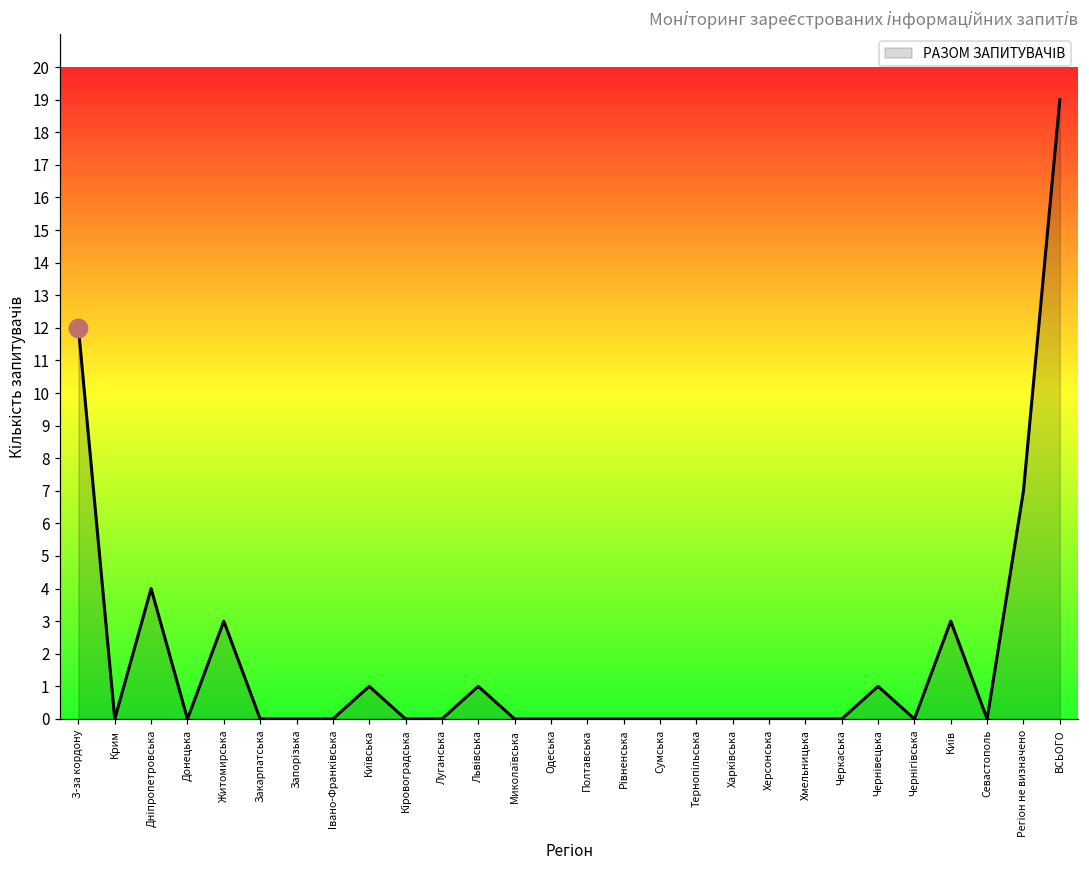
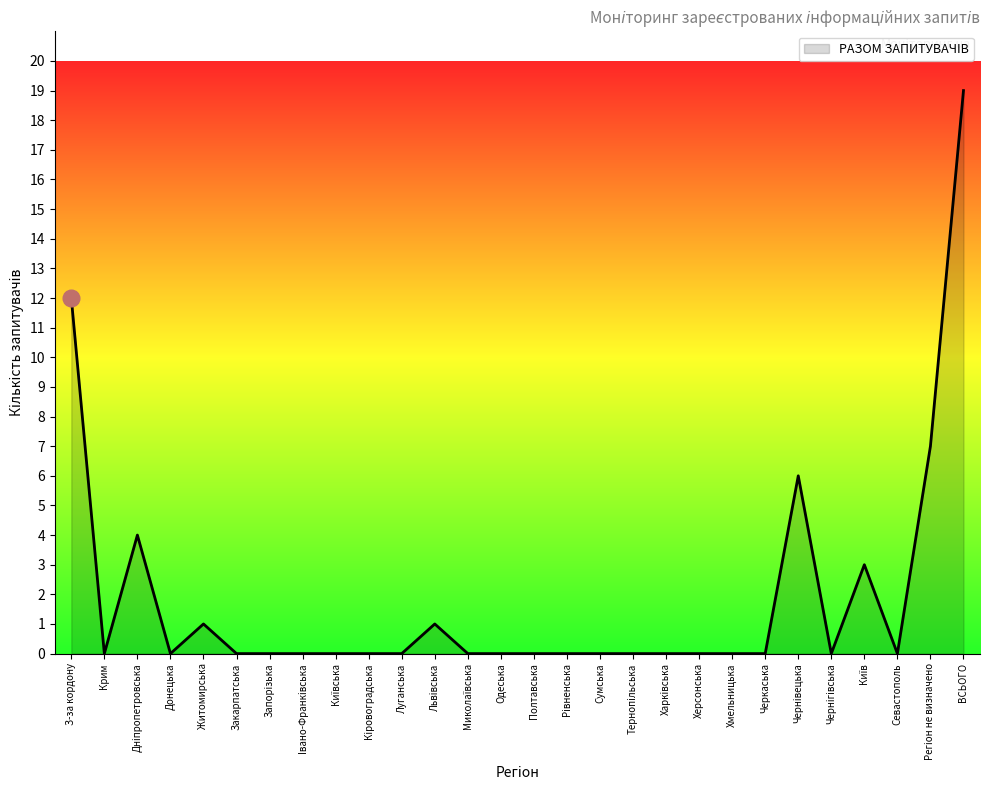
РАЗОМ ЗАПИТУВАЧІВ, Житомирська: 3 -> 1
РАЗОМ ЗАПИТУВАЧІВ, Київська: 1 -> 0
РАЗОМ ЗАПИТУВАЧІВ, Чернівецька: 1 -> 6
